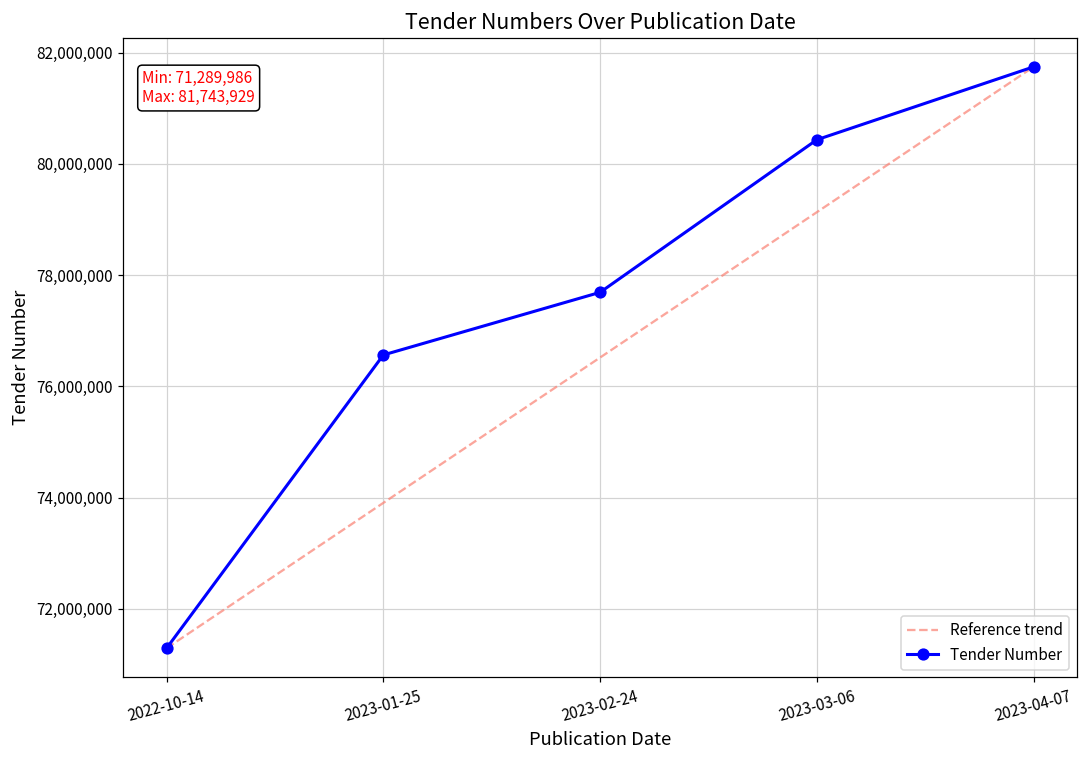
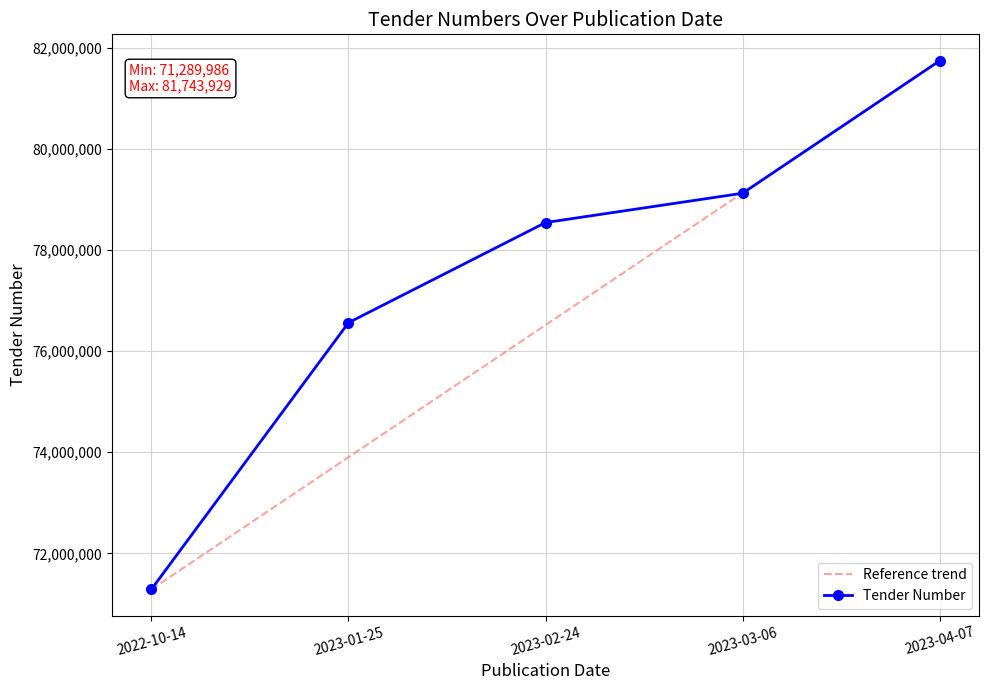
Tender Number, 2023-02-24: 77,700,000 -> 78,500,000
Tender Number, 2023-03-06: 80,400,000 -> 79,100,000
